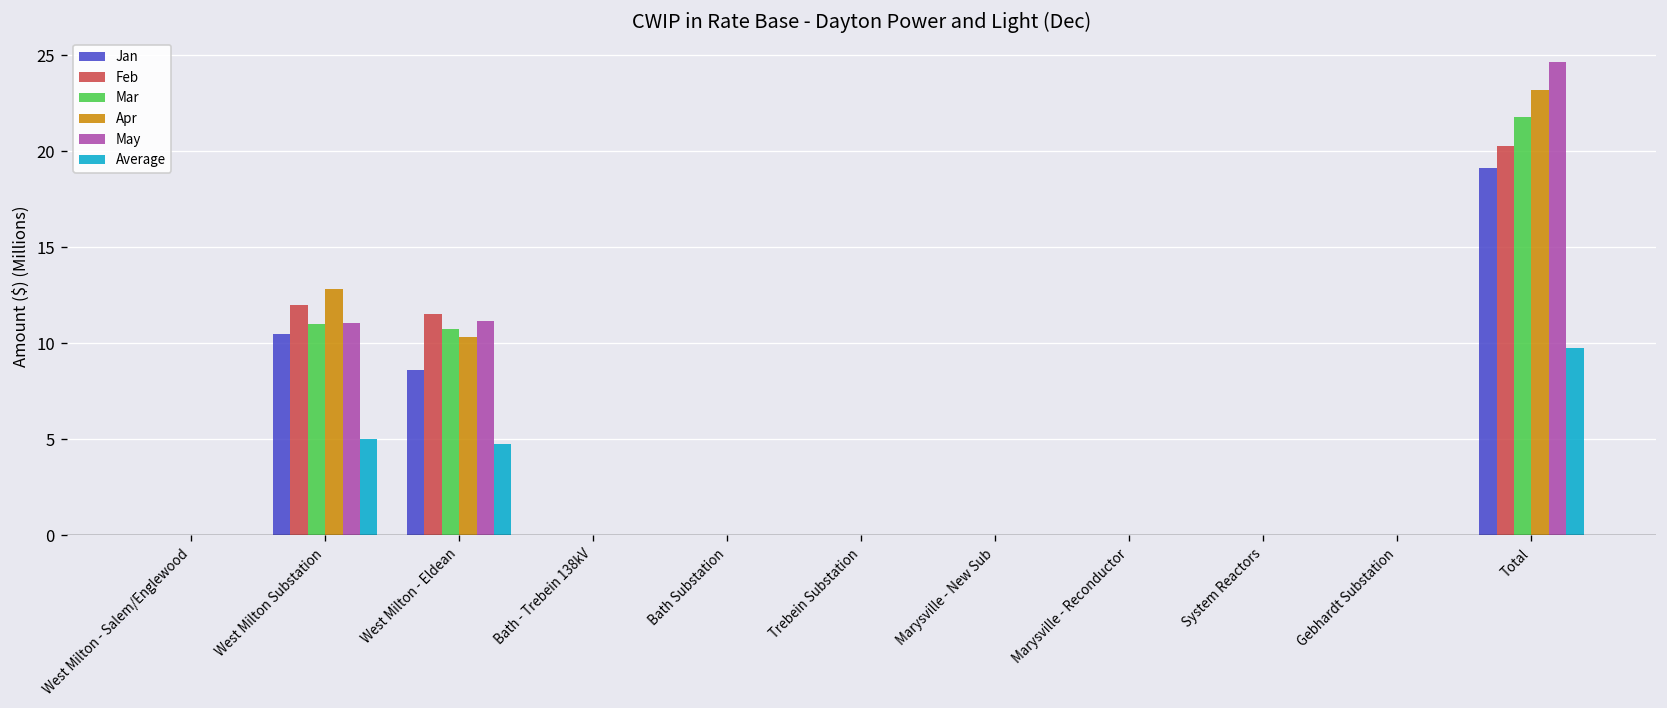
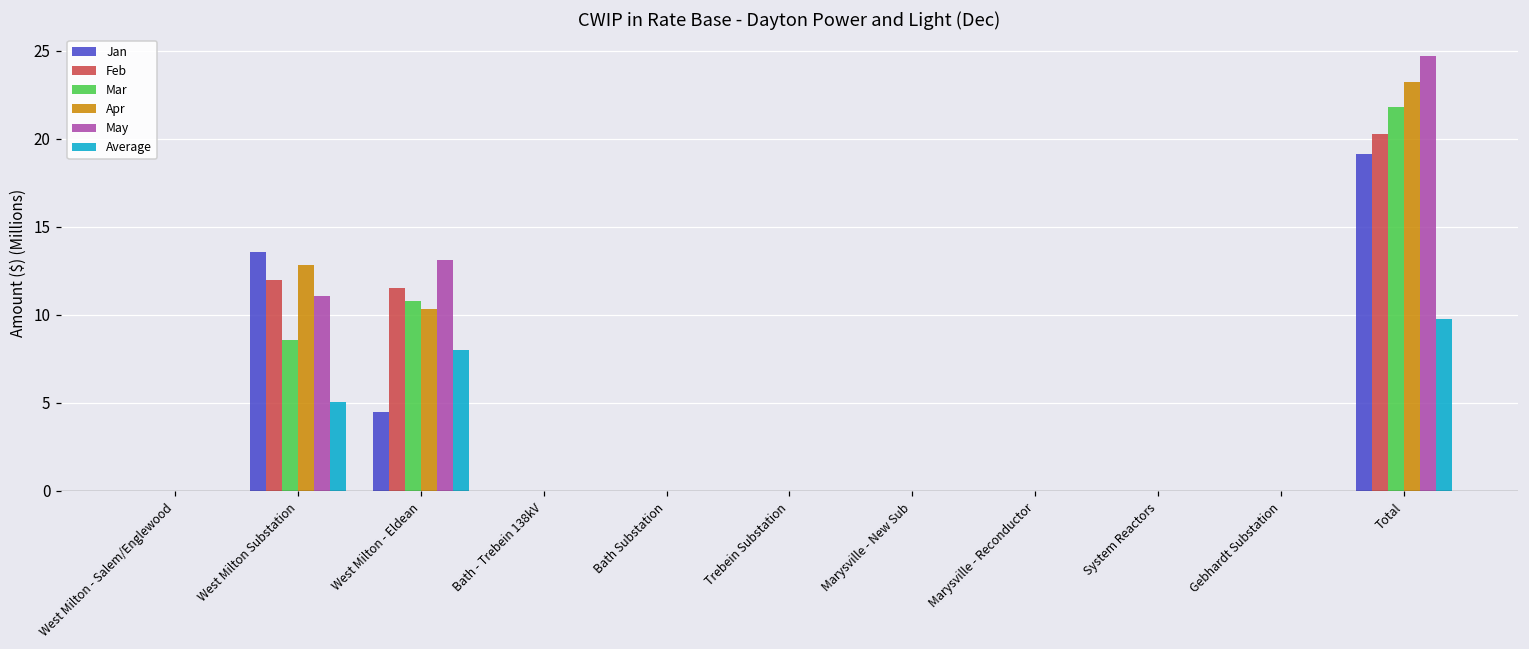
Jan, West Milton Substation: 10.5 -> 13.5
Mar, West Milton Substation: 11.0 -> 8.6
Jan, West Milton - Eldean: 8.6 -> 4.5
May, West Milton - Eldean: 11.1 -> 13.1
Average, West Milton - Eldean: 4.7 -> 8.0
